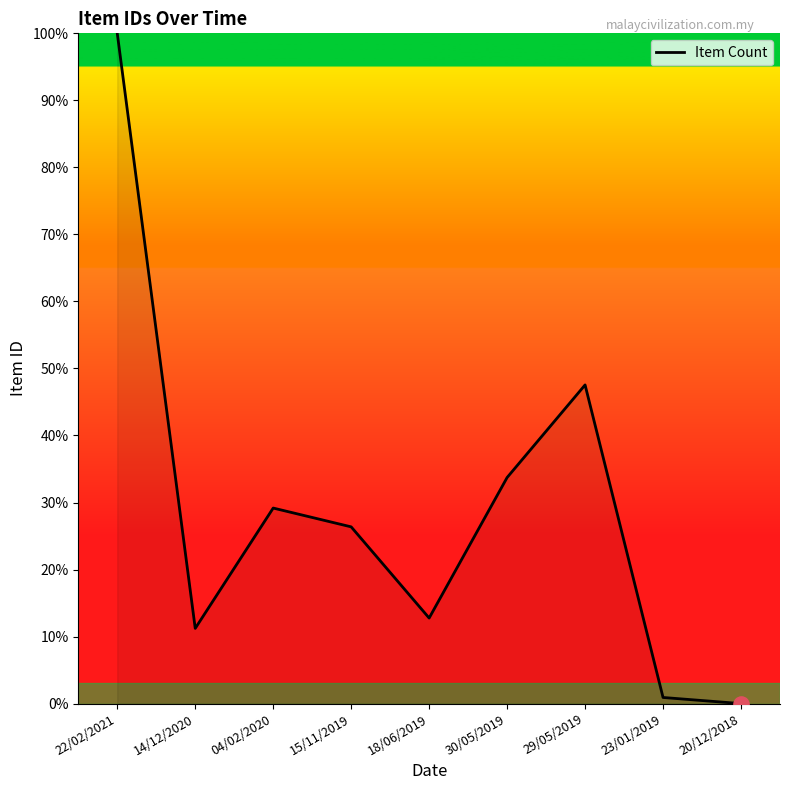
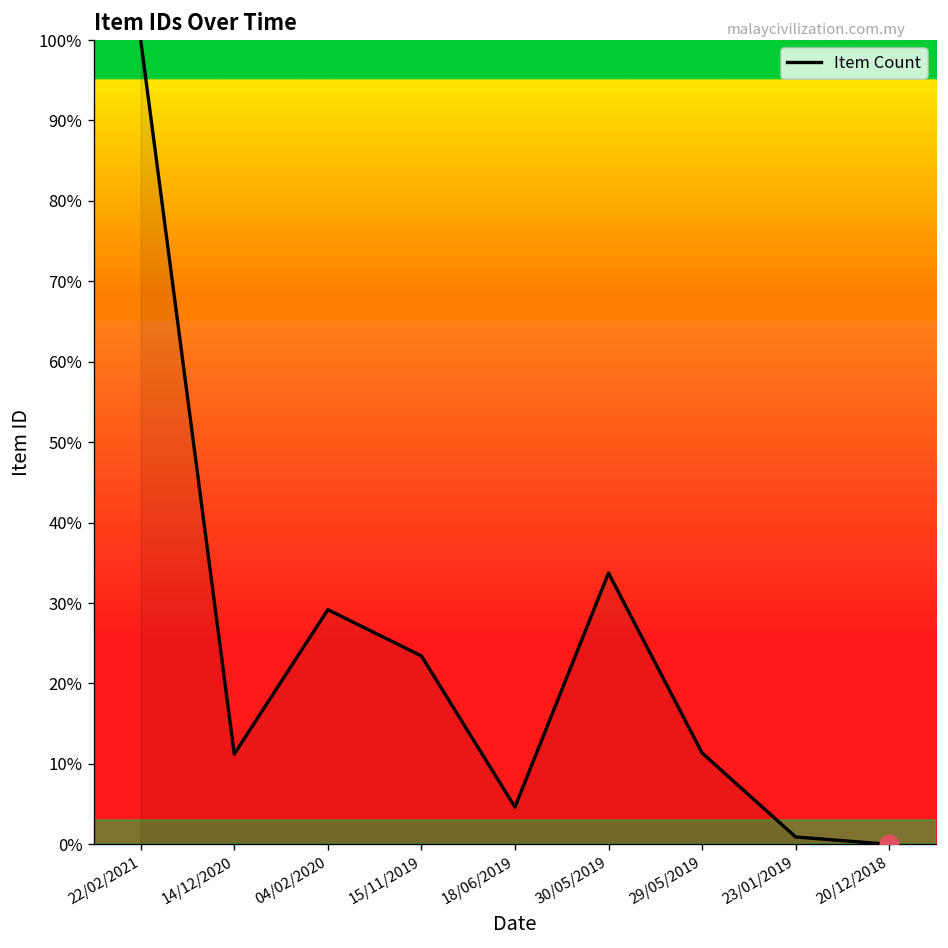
Item Count, 15/11/2019: 26% -> 23%
Item Count, 18/06/2019: 13% -> 5%
Item Count, 29/05/2019: 48% -> 11%
